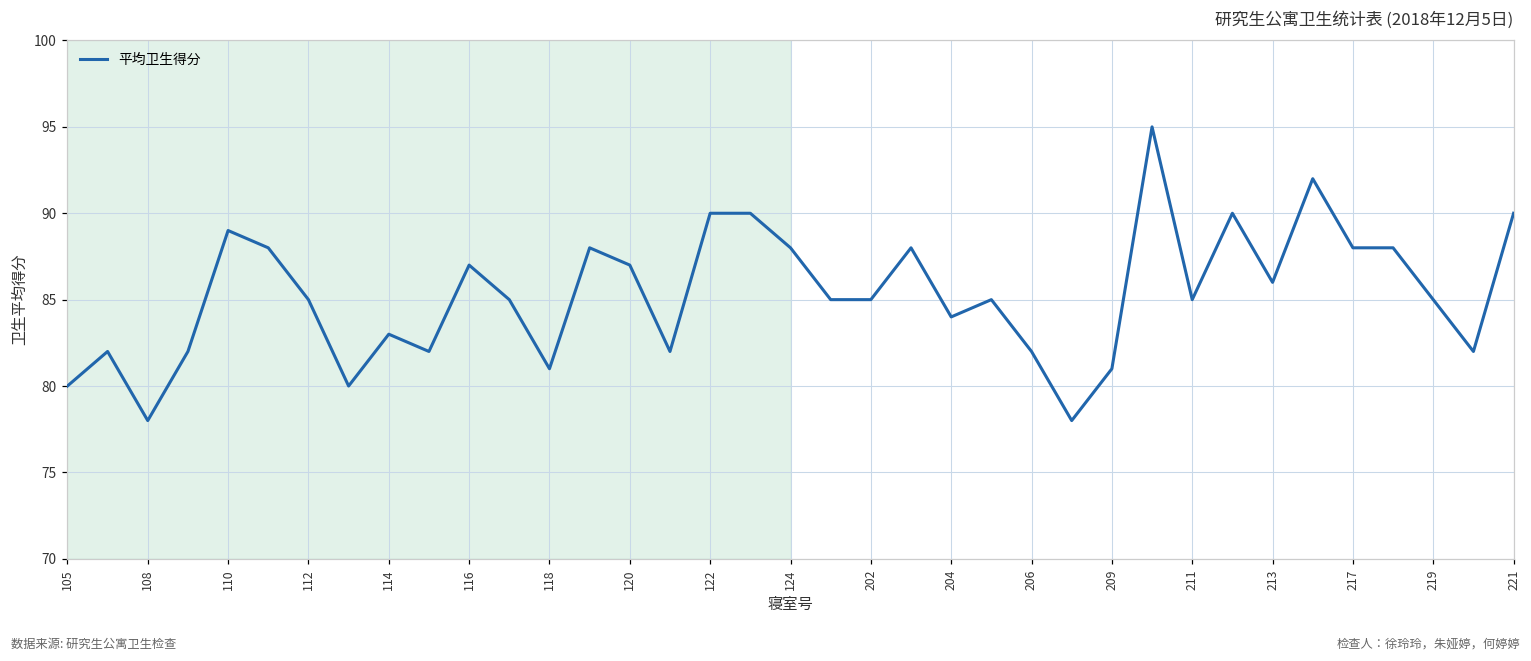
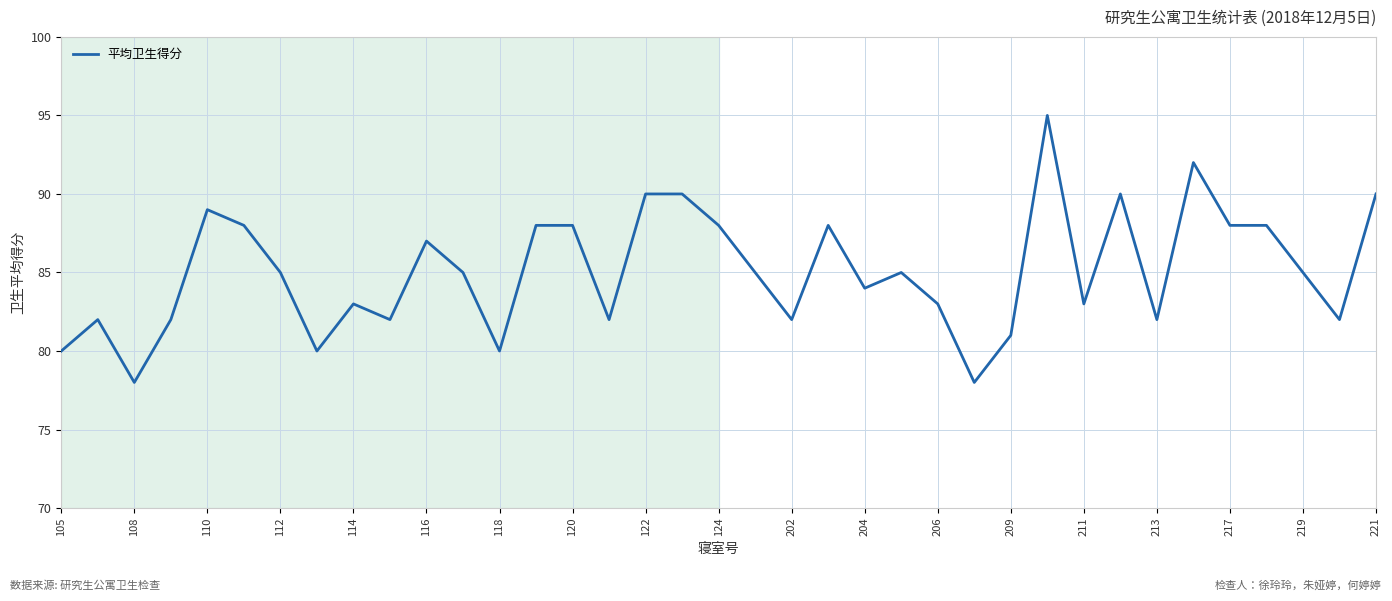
118: 81 -> 80
120: 87 -> 88
202: 85 -> 82
206: 82 -> 83
211: 85 -> 83
213: 86 -> 82
